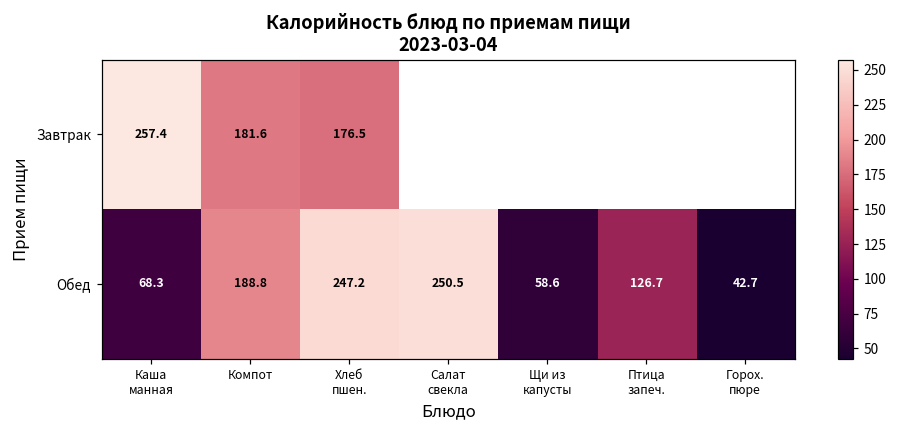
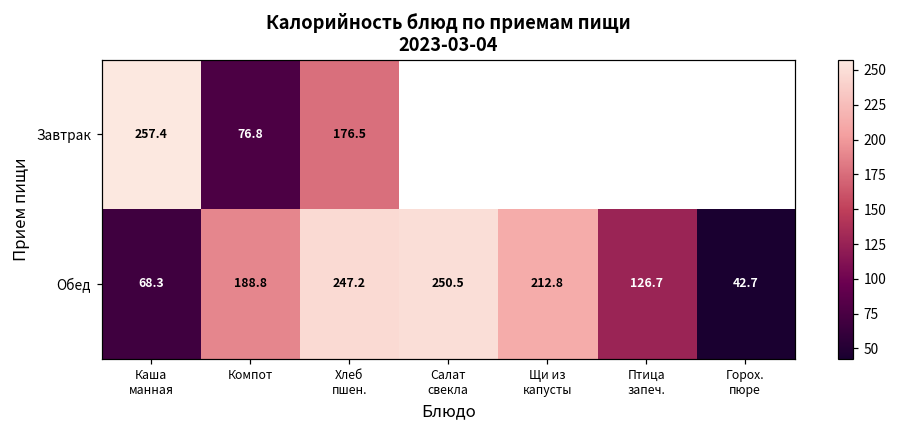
Завтрак, Компот: 181.6 -> 76.8
Обед, Щи из капусты: 58.6 -> 212.8
